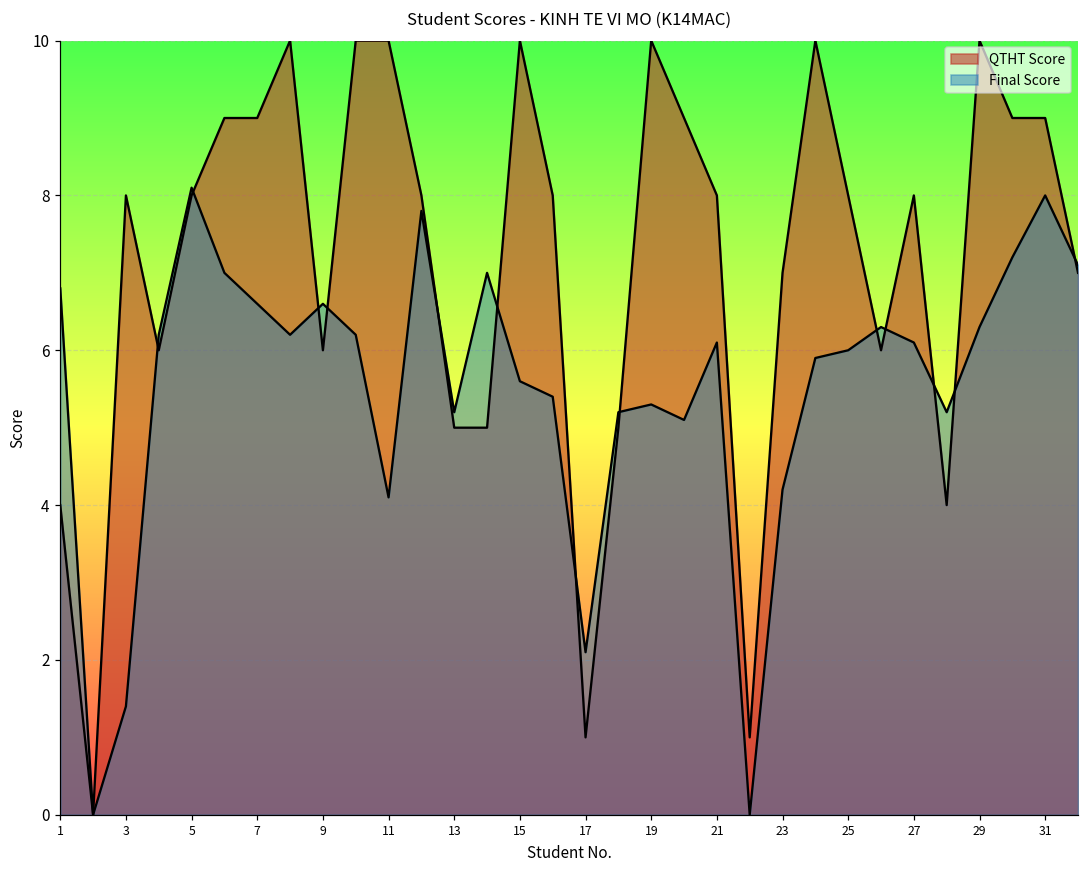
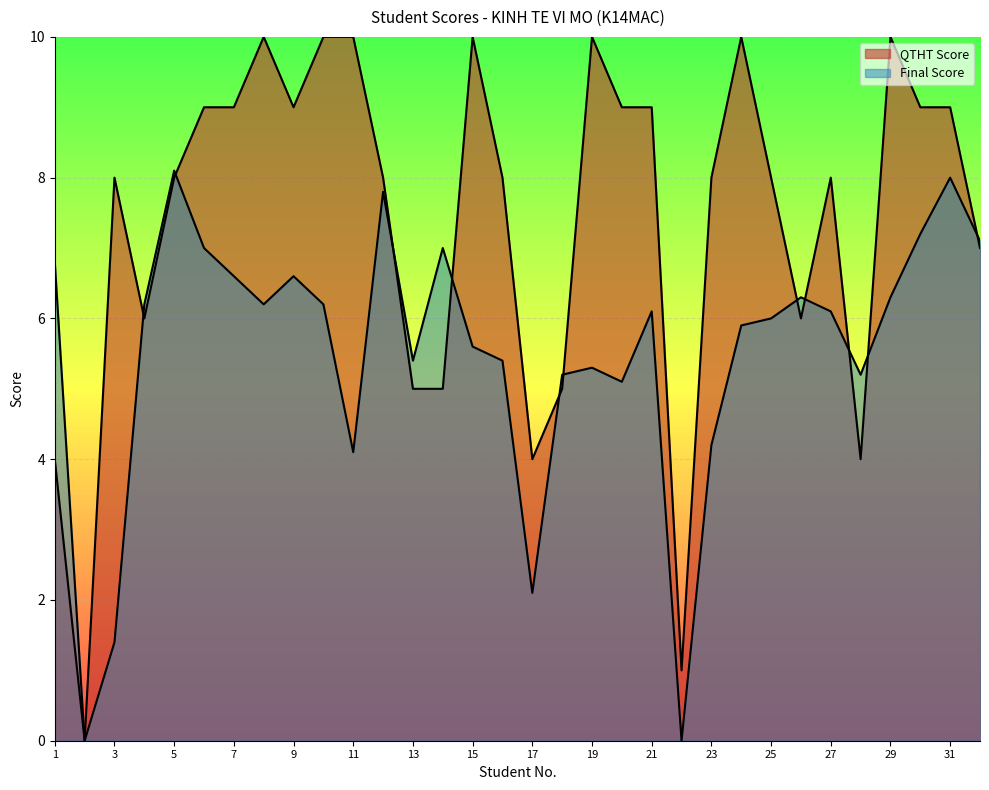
QTHT Score, 9: 6 -> 9
Final Score, 13: 5.2 -> 5.4
QTHT Score, 17: 1 -> 4
QTHT Score, 21: 8 -> 9
QTHT Score, 23: 7 -> 8
